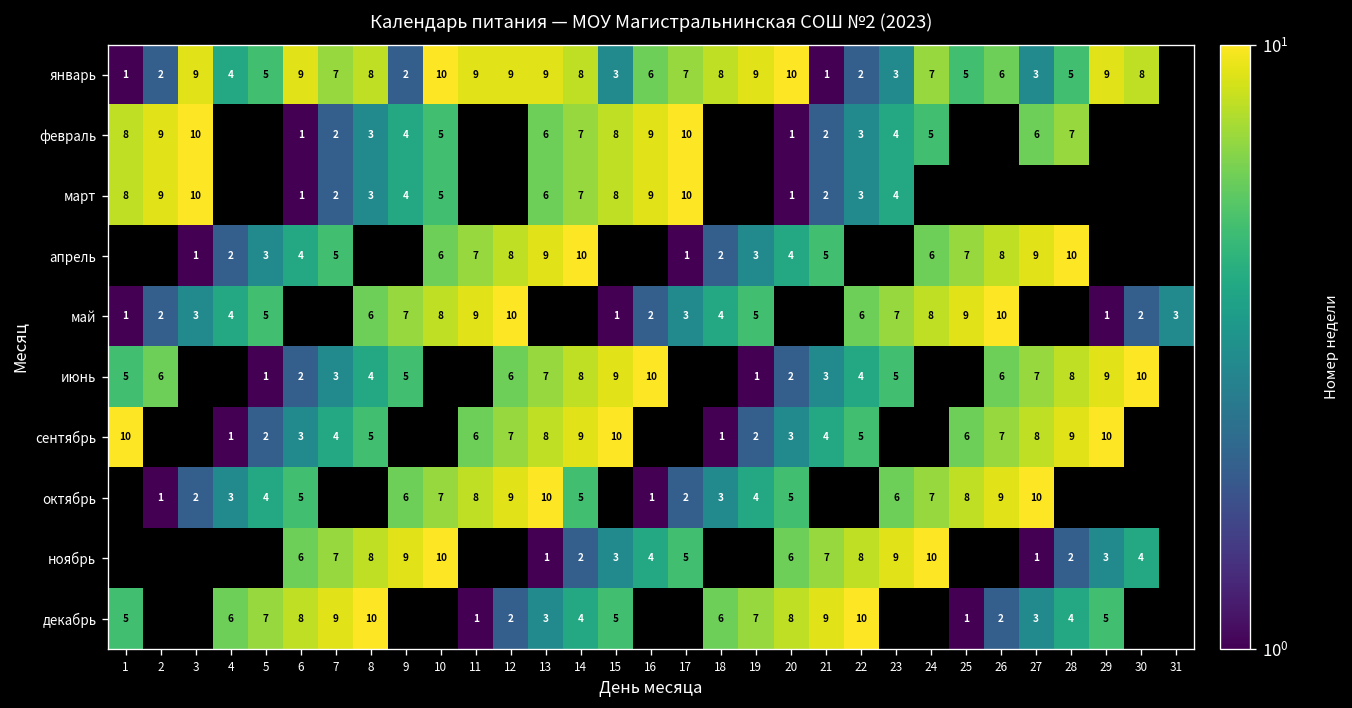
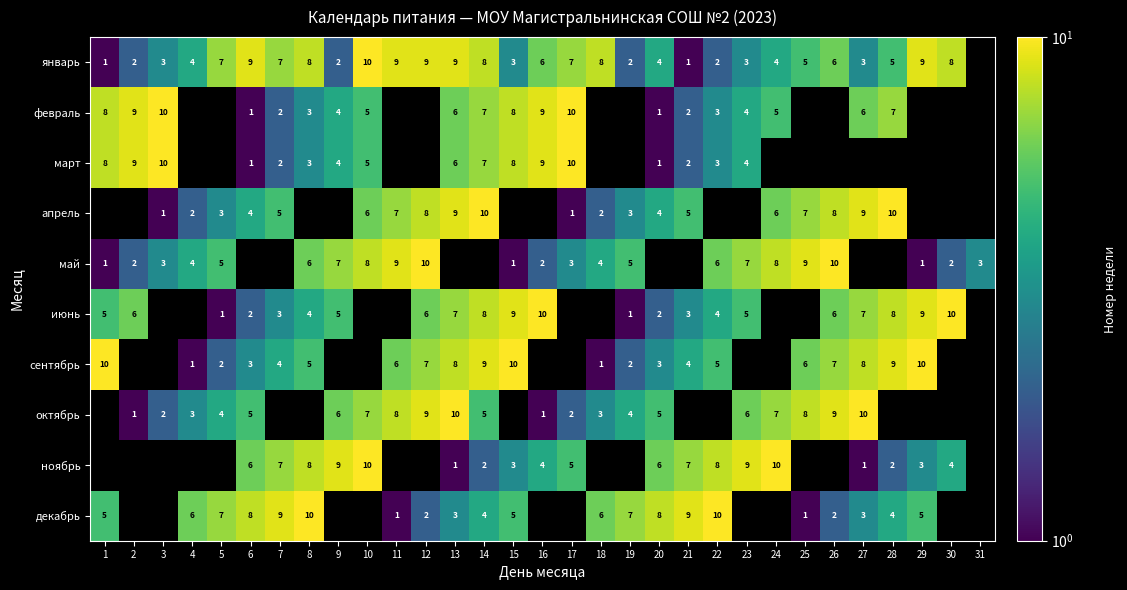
январь, 3: 9 -> 3
январь, 5: 5 -> 7
январь, 19: 9 -> 2
январь, 20: 10 -> 4
январь, 24: 7 -> 4
